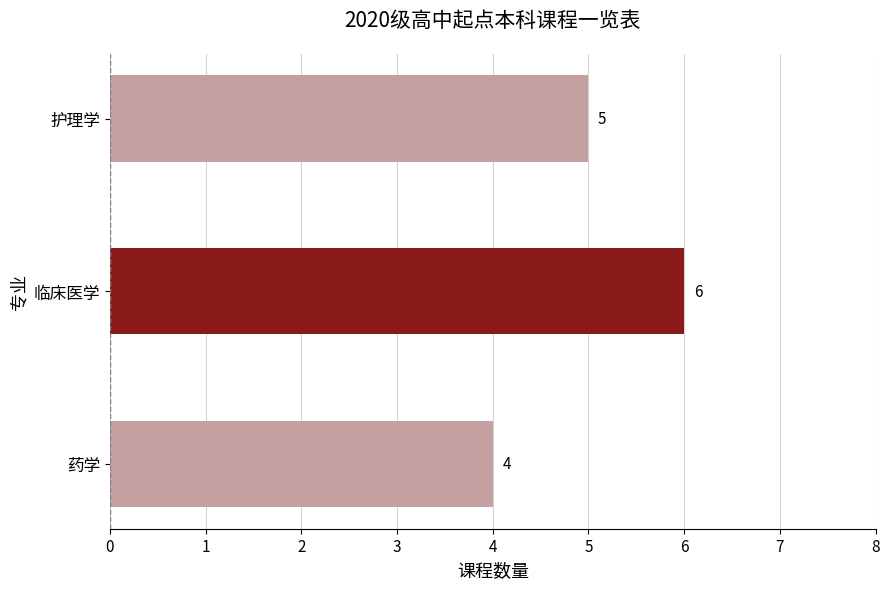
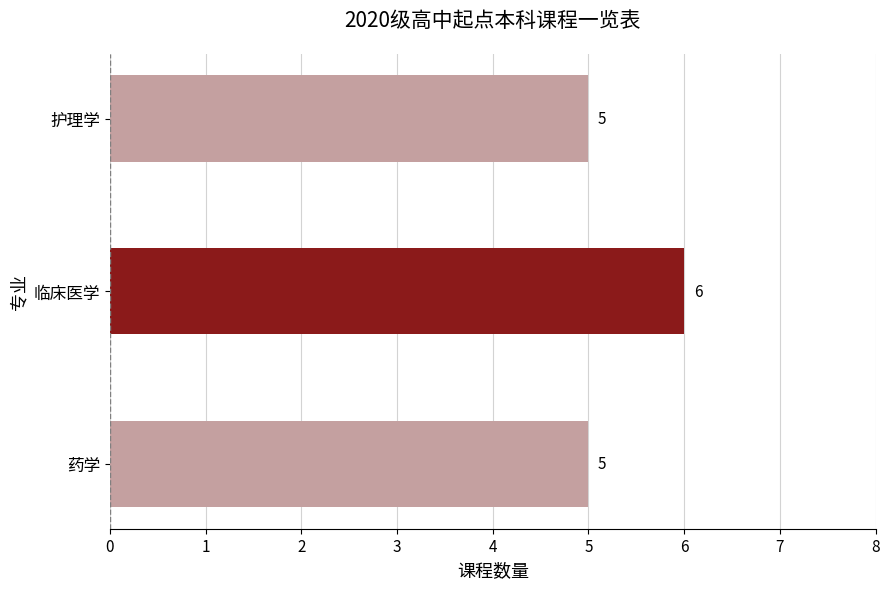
药学: 4 -> 5
